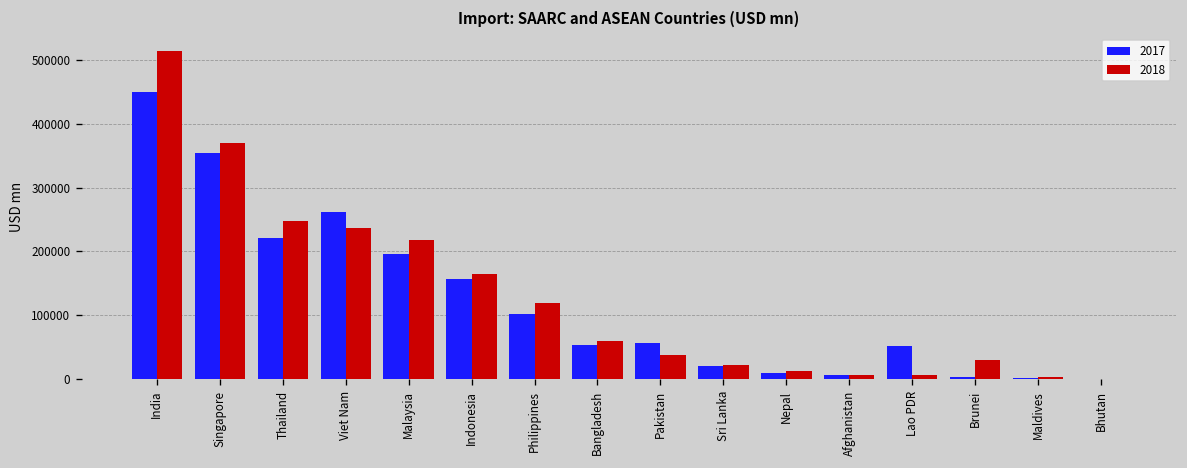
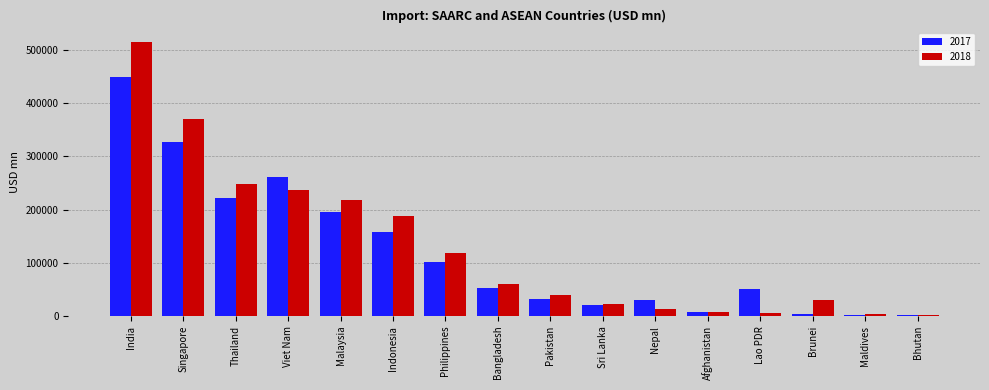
2017, Singapore: 350000 -> 330000
2018, Indonesia: 170000 -> 190000
2017, Pakistan: 60000 -> 30000
2017, Nepal: 10000 -> 30000
